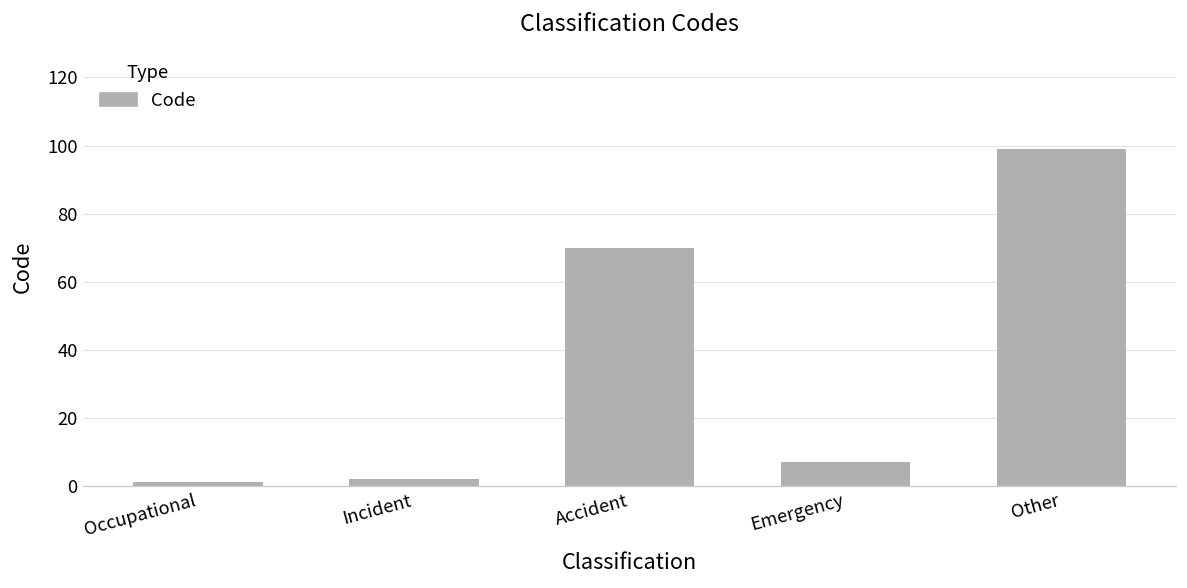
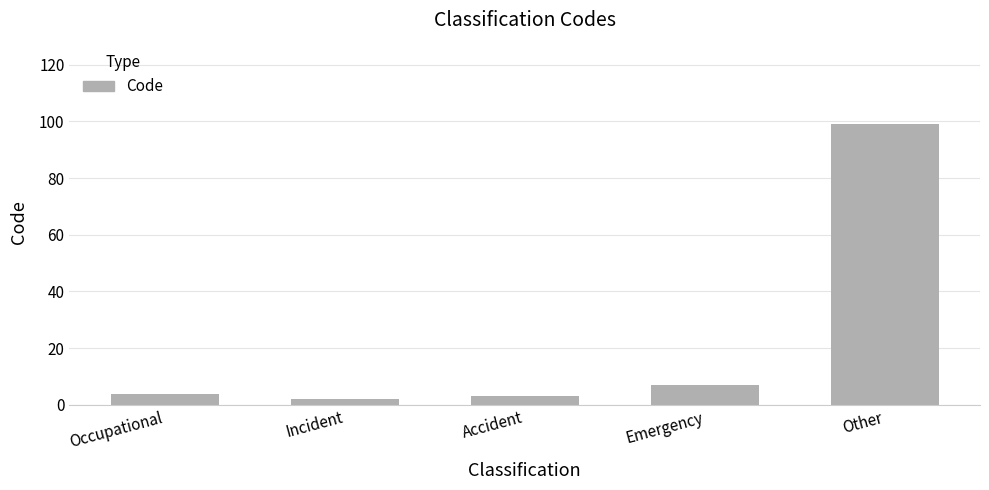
Occupational: 1 -> 4
Accident: 70 -> 3
